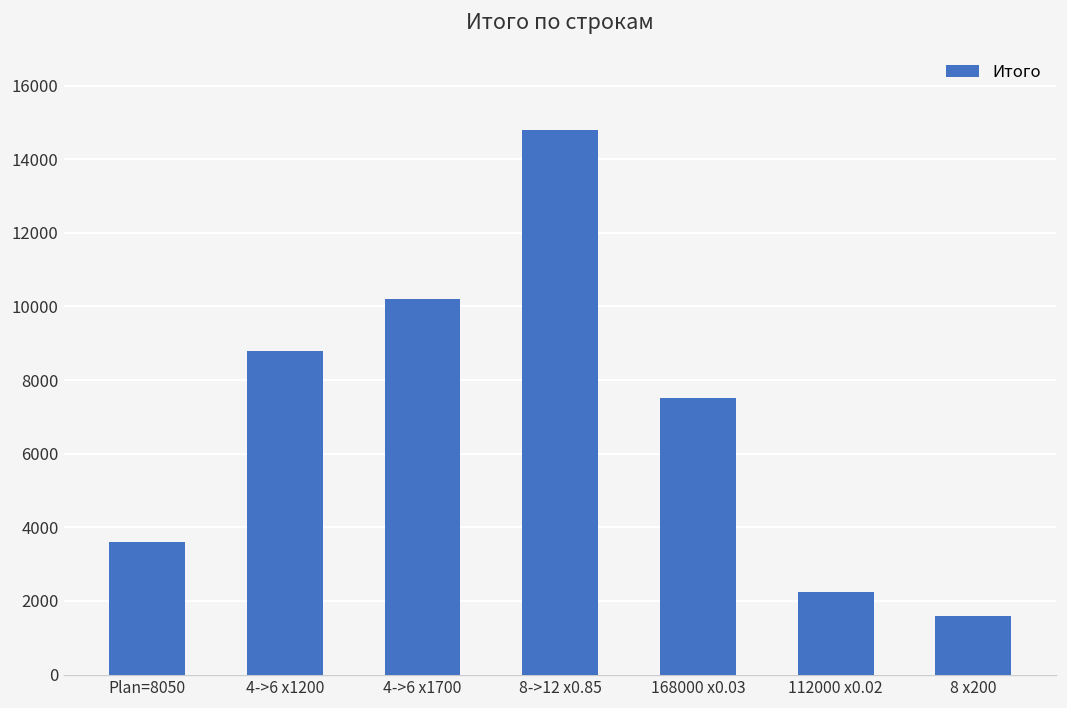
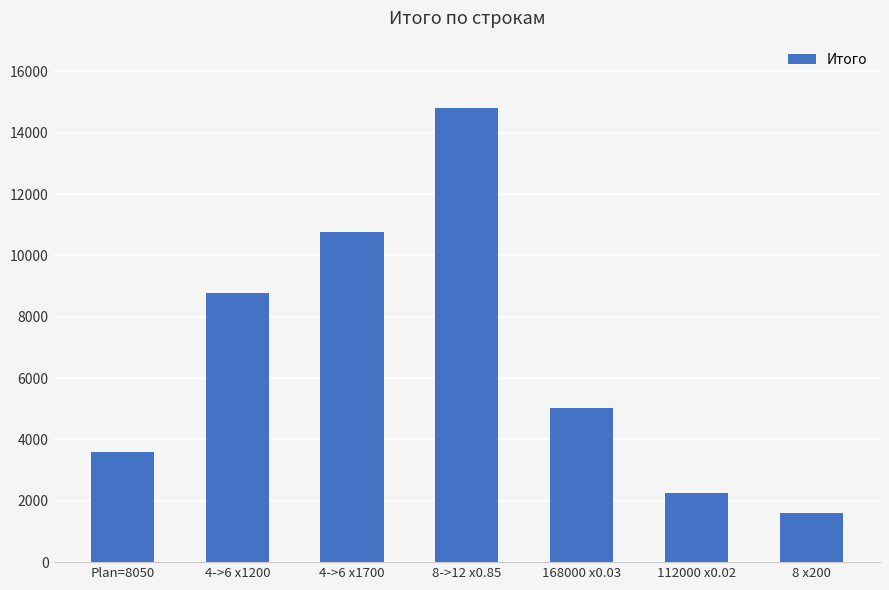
4->6 x1700: 10200 -> 10800
168000 x0.03: 7500 -> 5000
